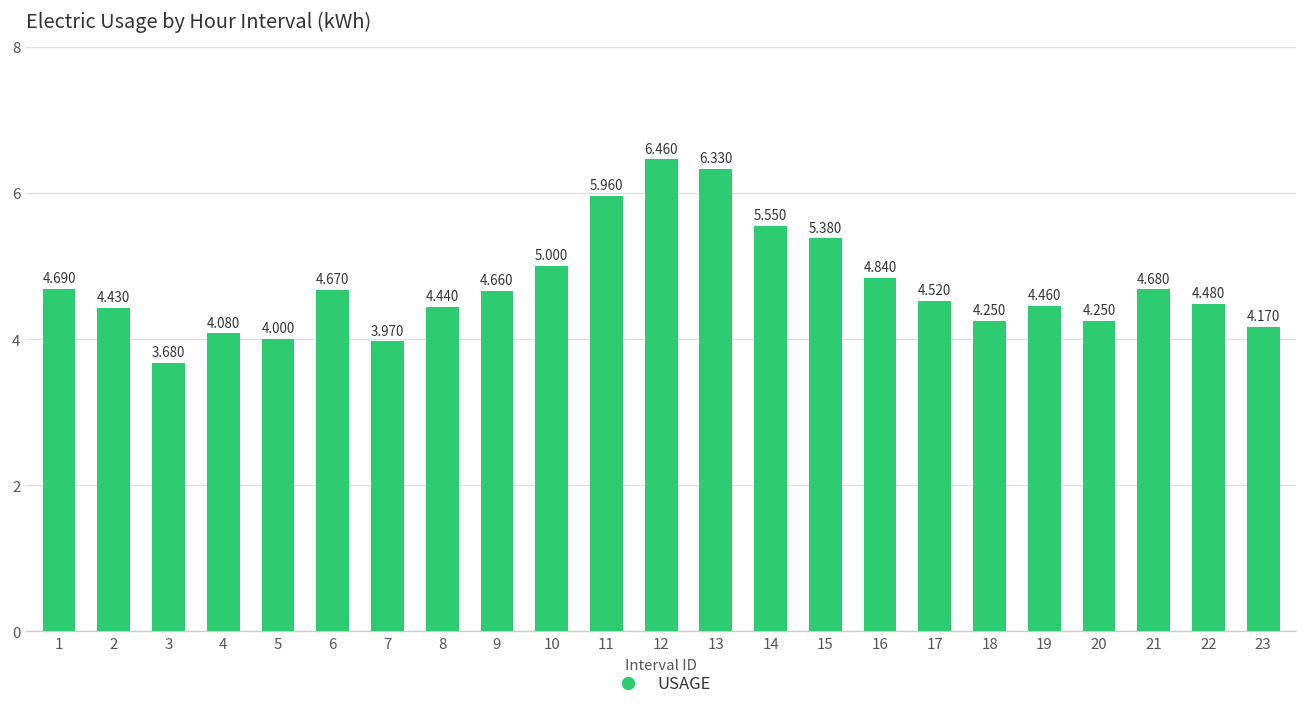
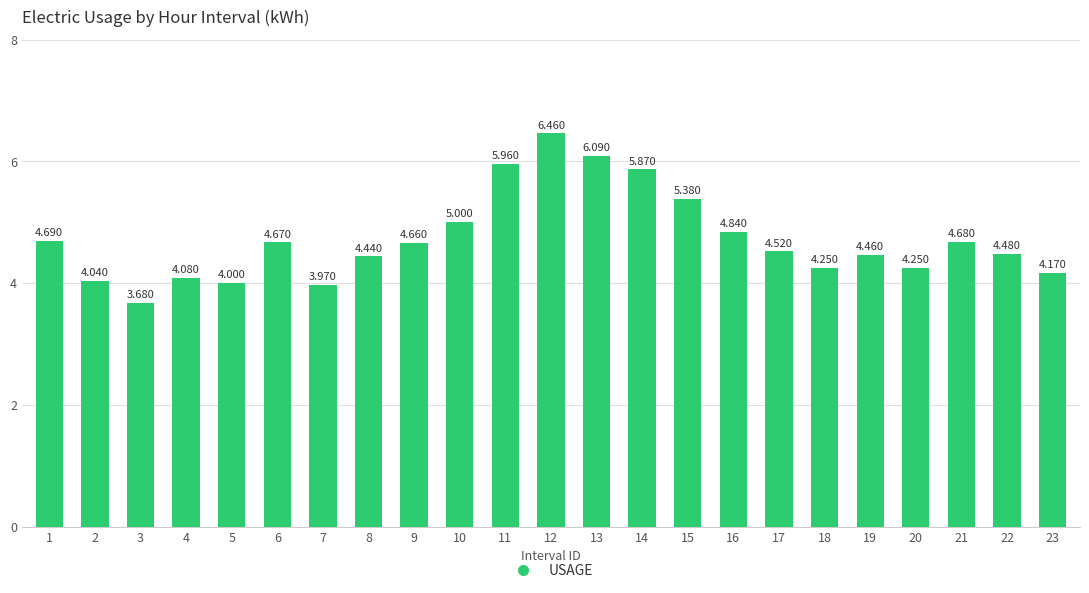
2: 4.430 -> 4.040
13: 6.330 -> 6.090
14: 5.550 -> 5.870
